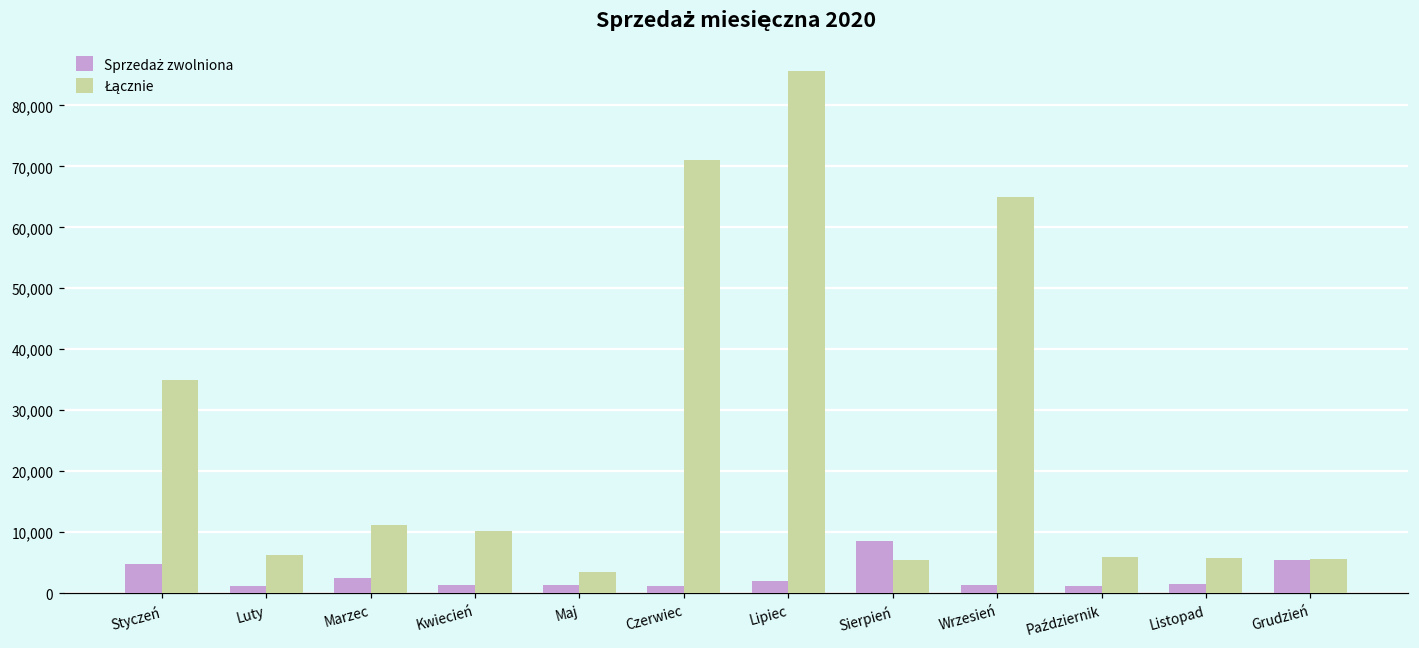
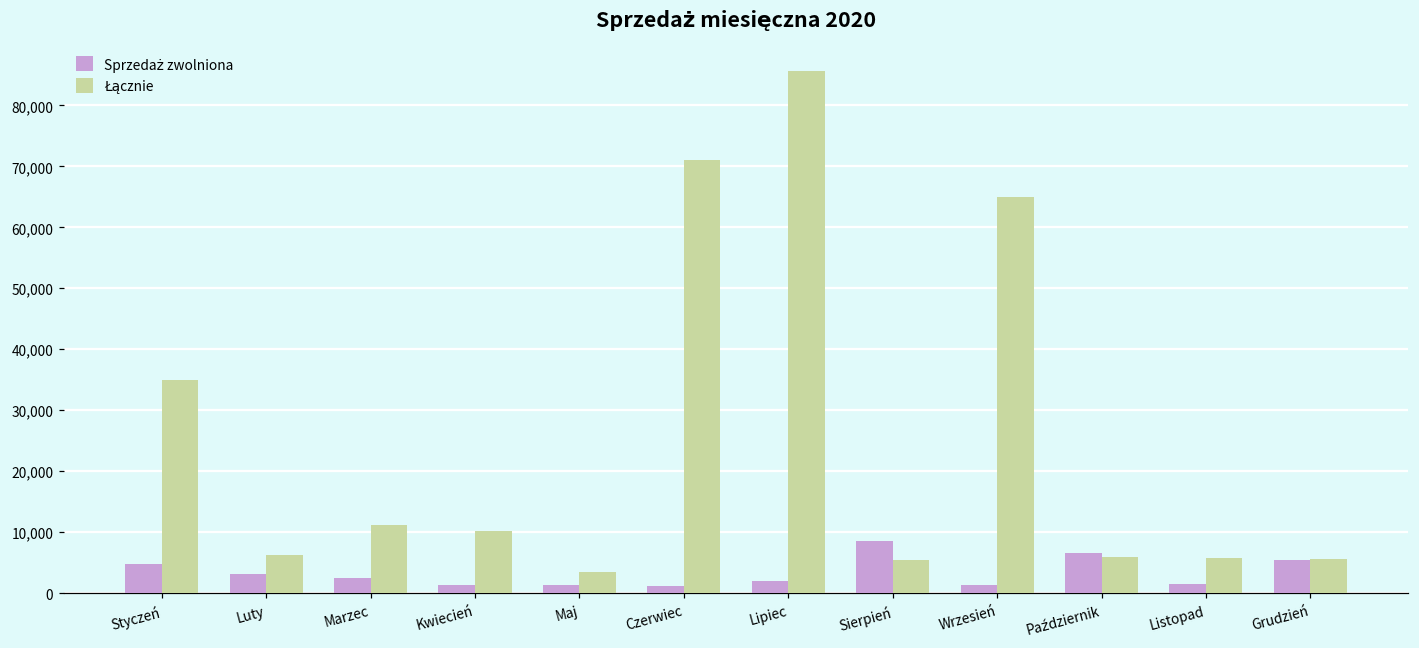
Sprzedaż zwolniona, Luty: 1,000 -> 3,000
Sprzedaż zwolniona, Październik: 1,000 -> 7,000
